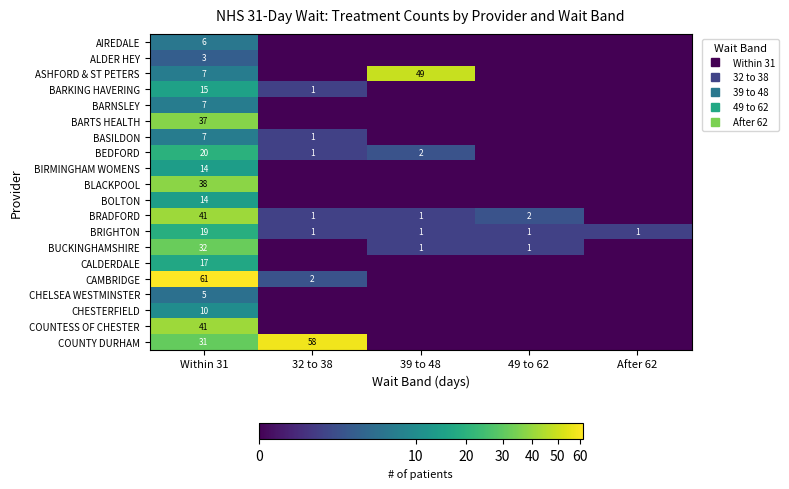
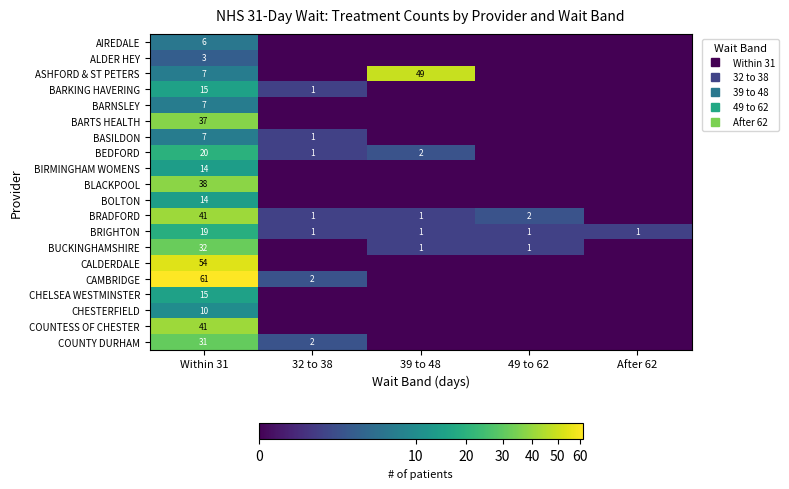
CALDERDALE, Within 31: 17 -> 54
CHELSEA WESTMINSTER, Within 31: 5 -> 15
COUNTY DURHAM, 32 to 38: 58 -> 2
